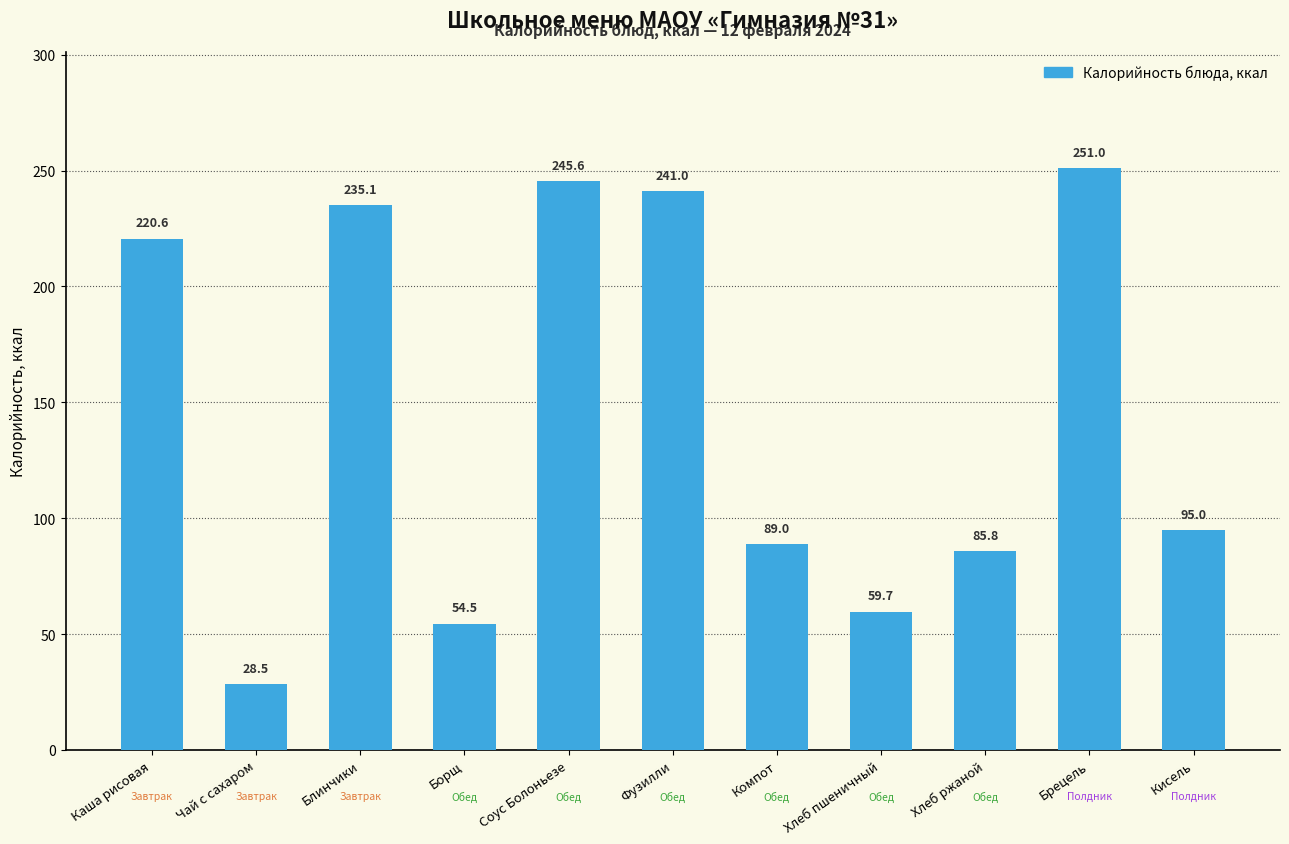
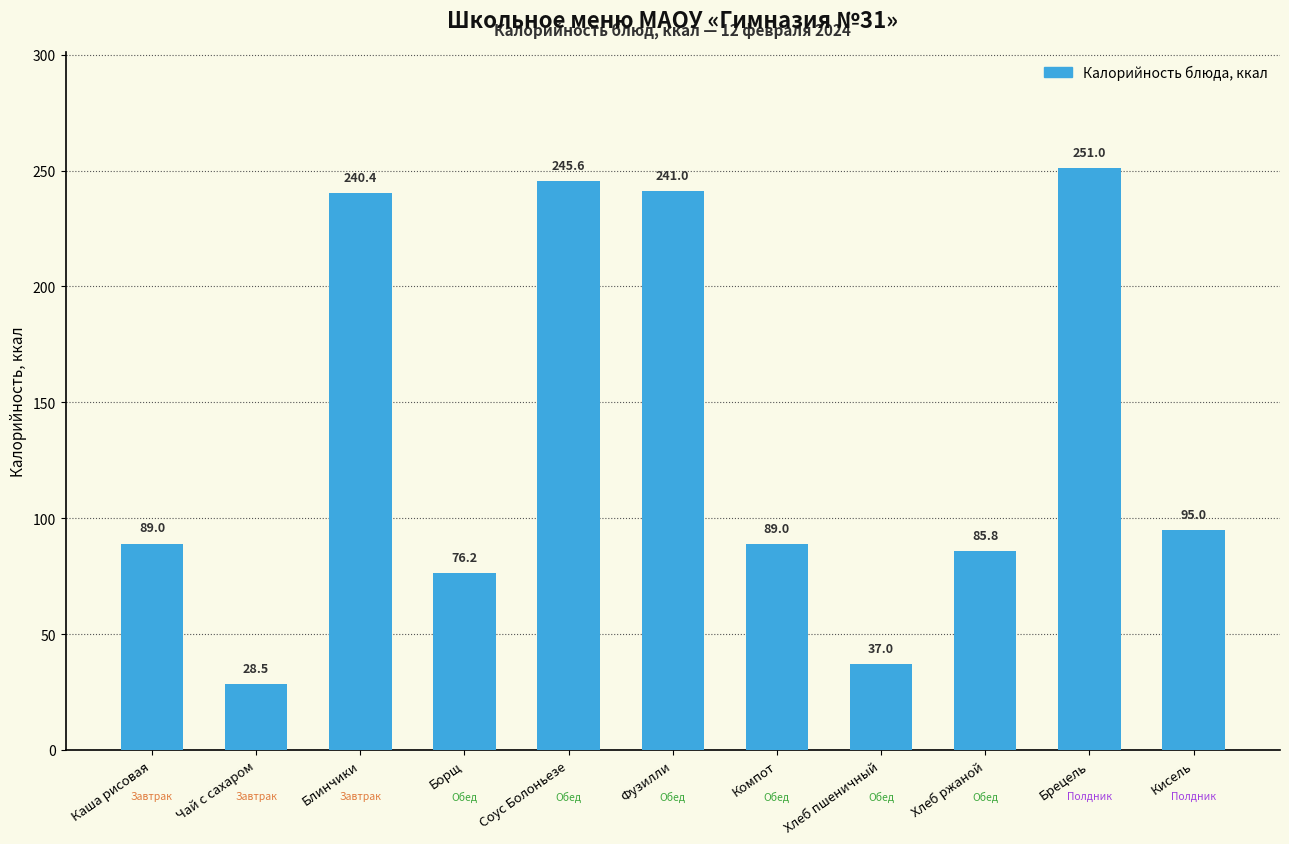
Каша рисовая: 220.6 -> 89.0
Блинчики: 235.1 -> 240.4
Борщ: 54.5 -> 76.2
Хлеб пшеничный: 59.7 -> 37.0
